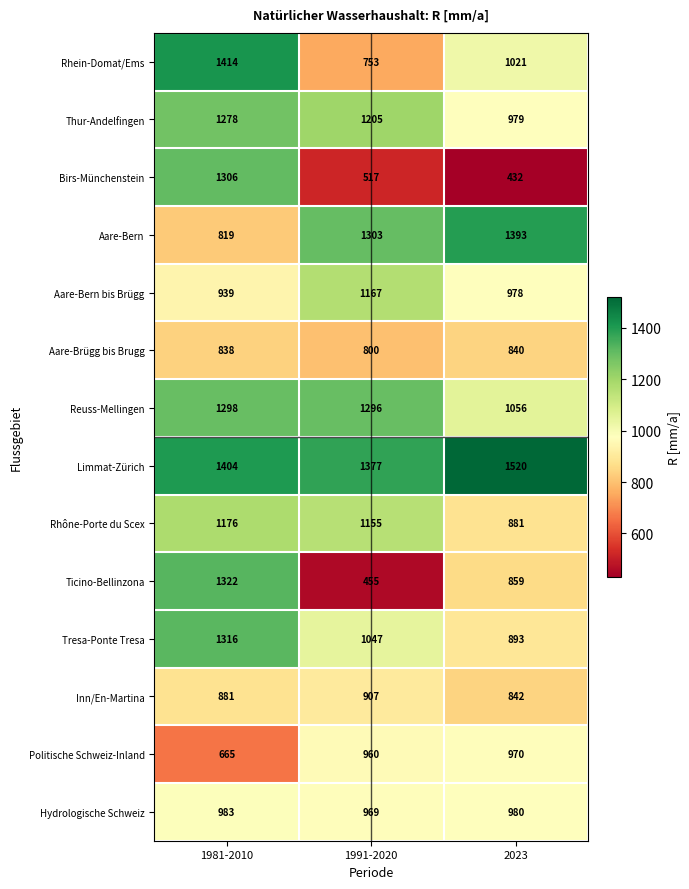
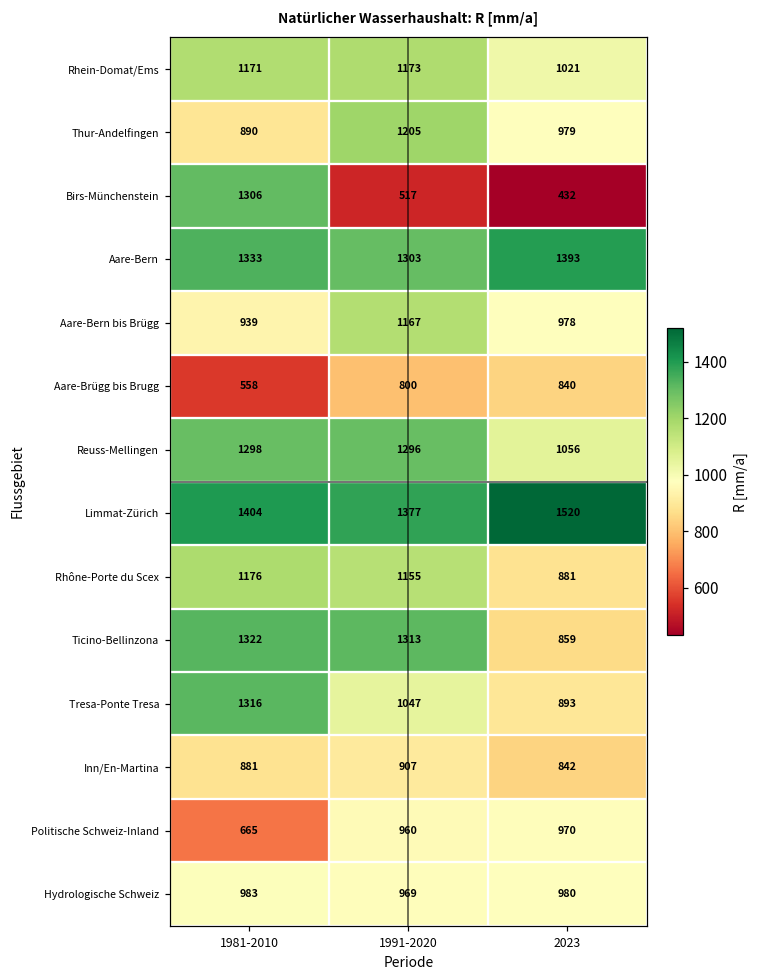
Rhein-Domat/Ems, 1981-2010: 1414 -> 1171
Rhein-Domat/Ems, 1991-2020: 753 -> 1173
Thur-Andelfingen, 1981-2010: 1278 -> 890
Aare-Bern, 1981-2010: 819 -> 1333
Aare-Brügg bis Brugg, 1981-2010: 838 -> 558
Ticino-Bellinzona, 1991-2020: 455 -> 1313
